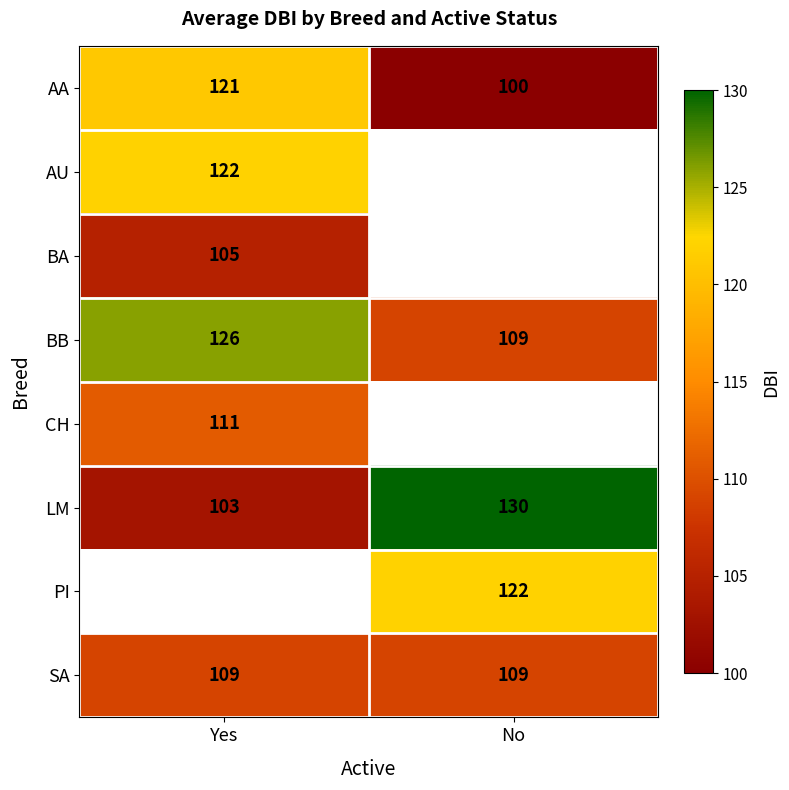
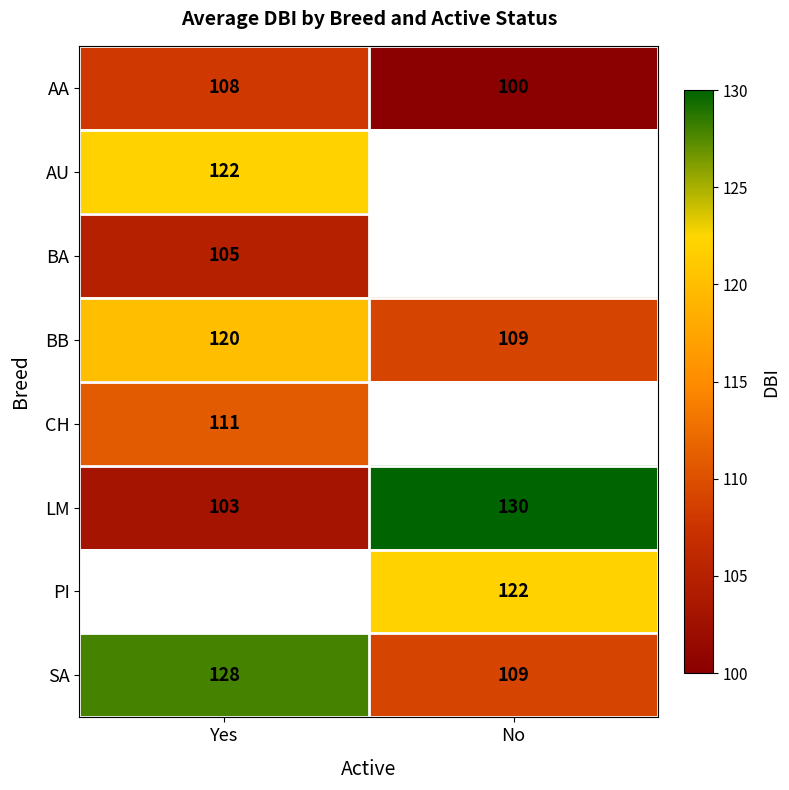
AA, Yes: 121 -> 108
BB, Yes: 126 -> 120
SA, Yes: 109 -> 128
